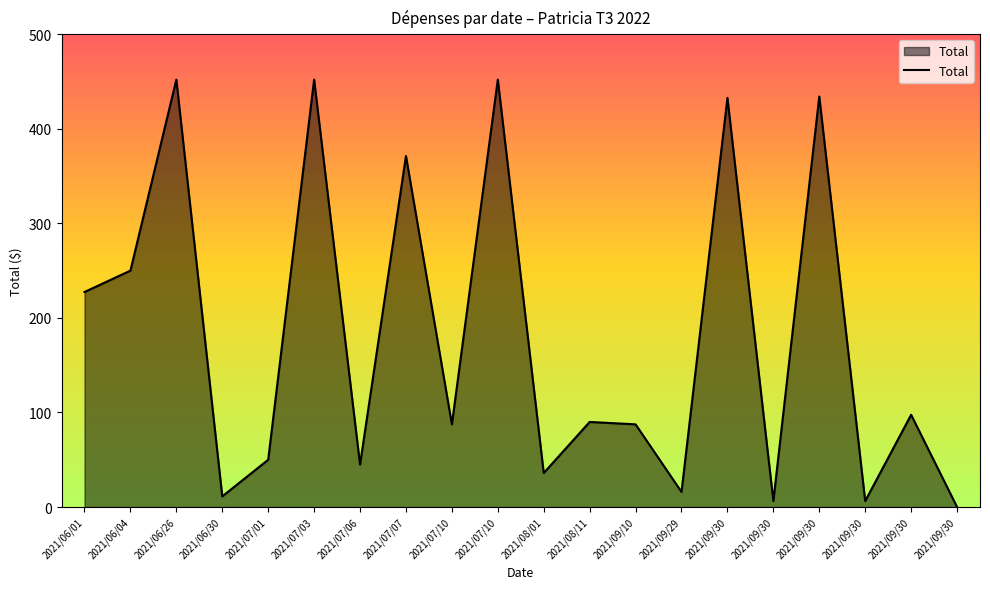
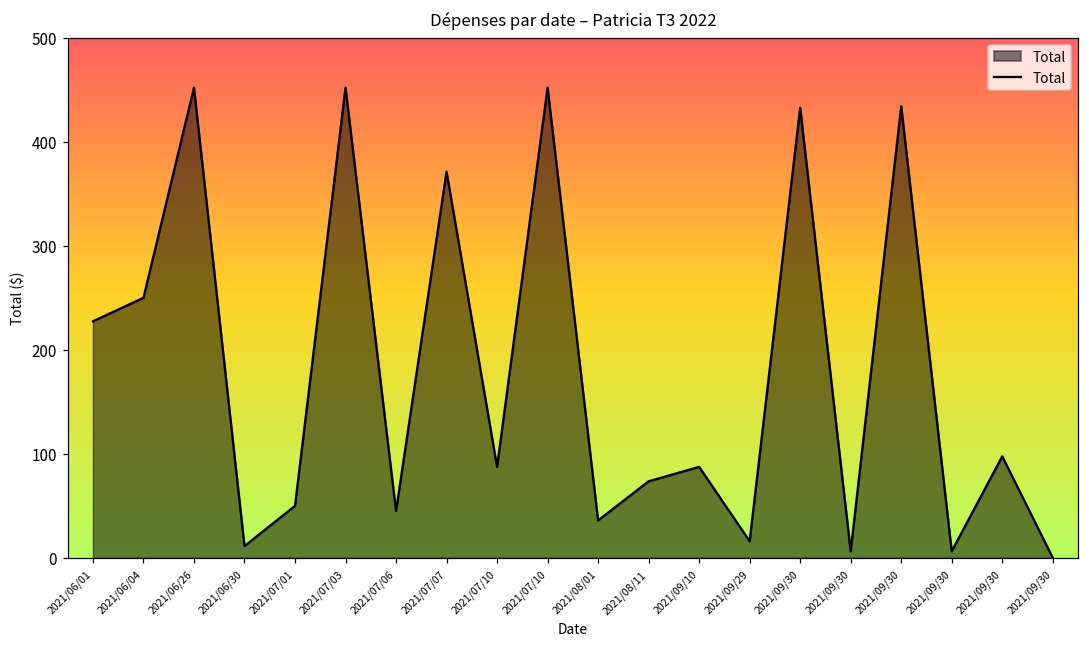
2021/08/11: 90 -> 70
